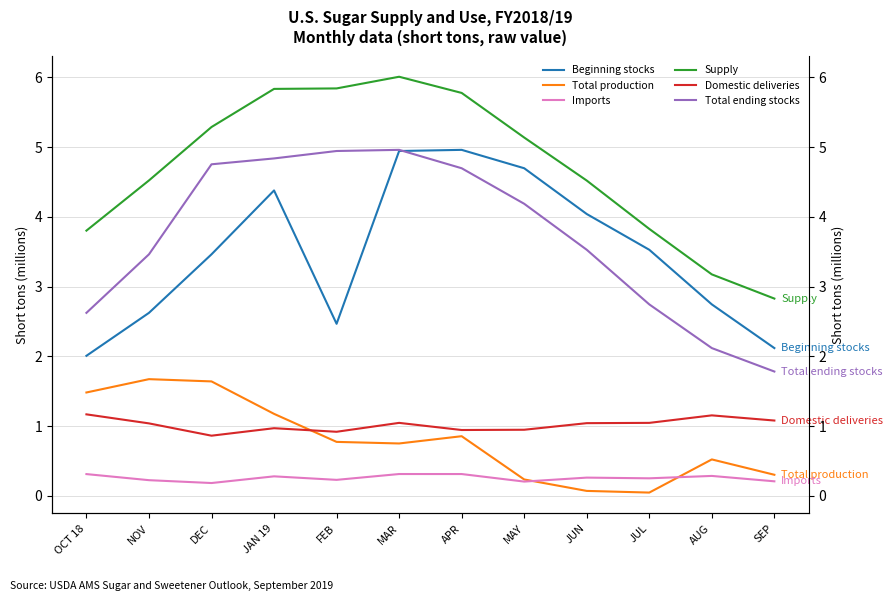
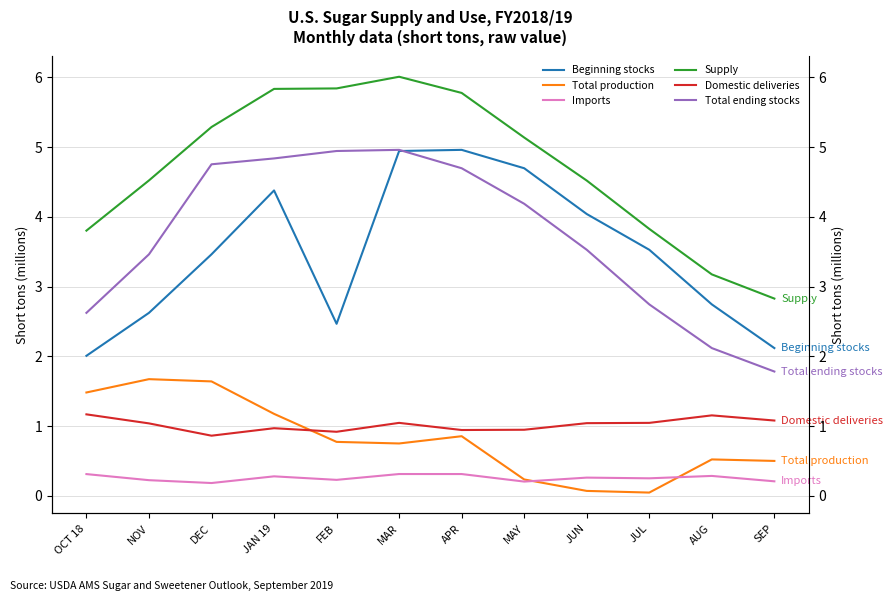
Total production, SEP: 0.3 -> 0.5
